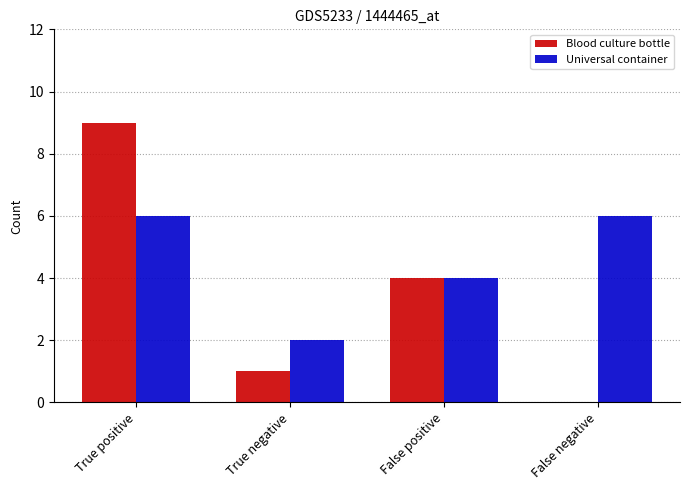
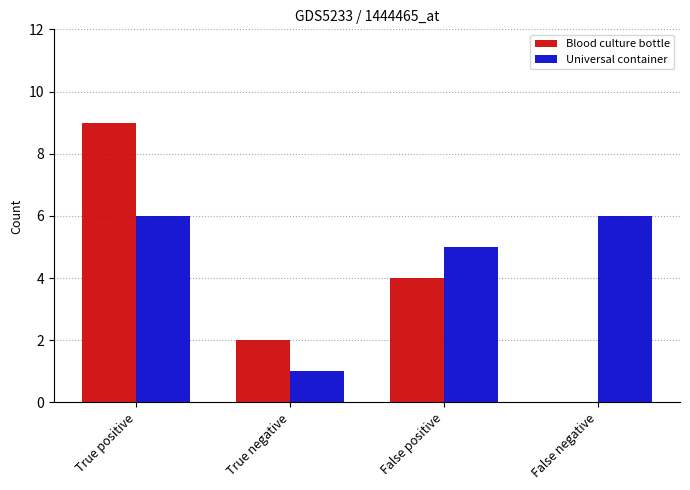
Blood culture bottle, True negative: 1 -> 2
Universal container, True negative: 2 -> 1
Universal container, False positive: 4 -> 5
